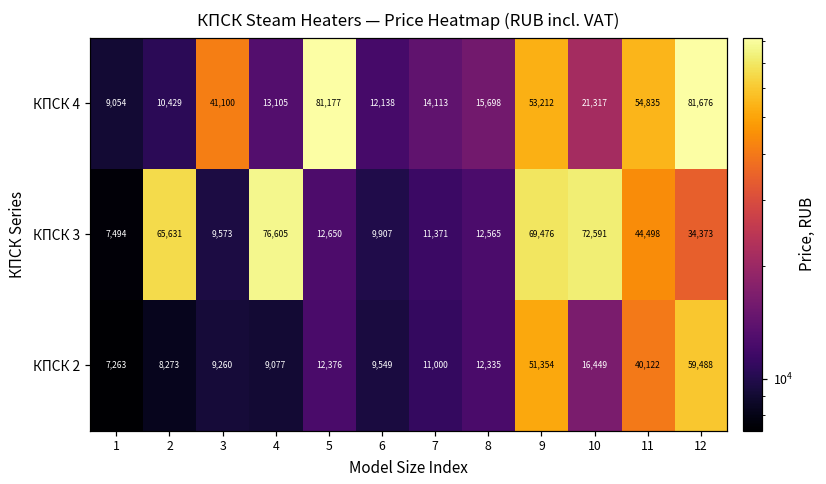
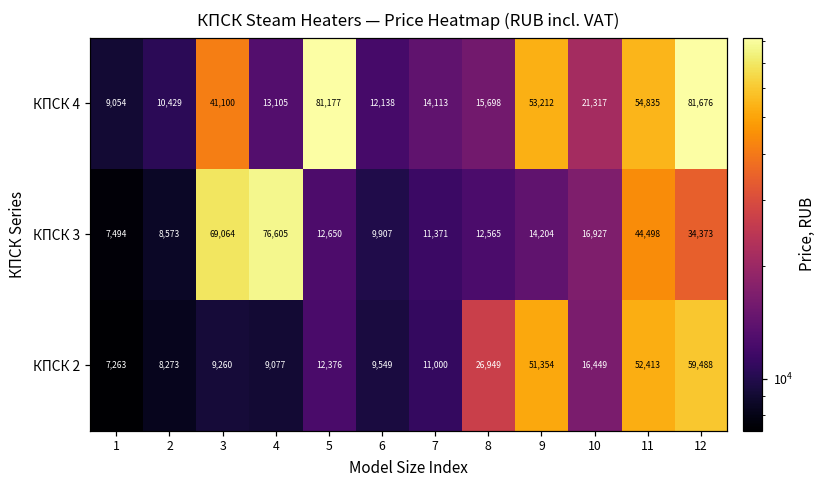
КПСК 3, 2: 65,631 -> 8,573
КПСК 3, 3: 9,573 -> 69,064
КПСК 3, 9: 69,476 -> 14,204
КПСК 3, 10: 72,591 -> 16,927
КПСК 2, 8: 12,335 -> 26,949
КПСК 2, 11: 40,122 -> 52,413
